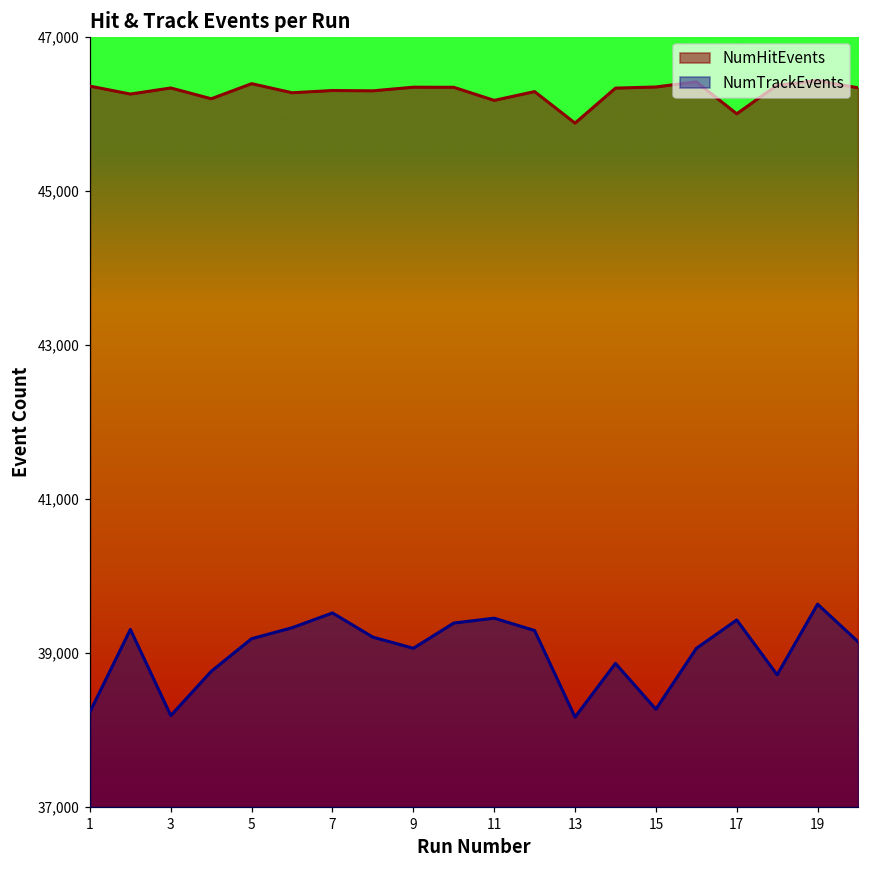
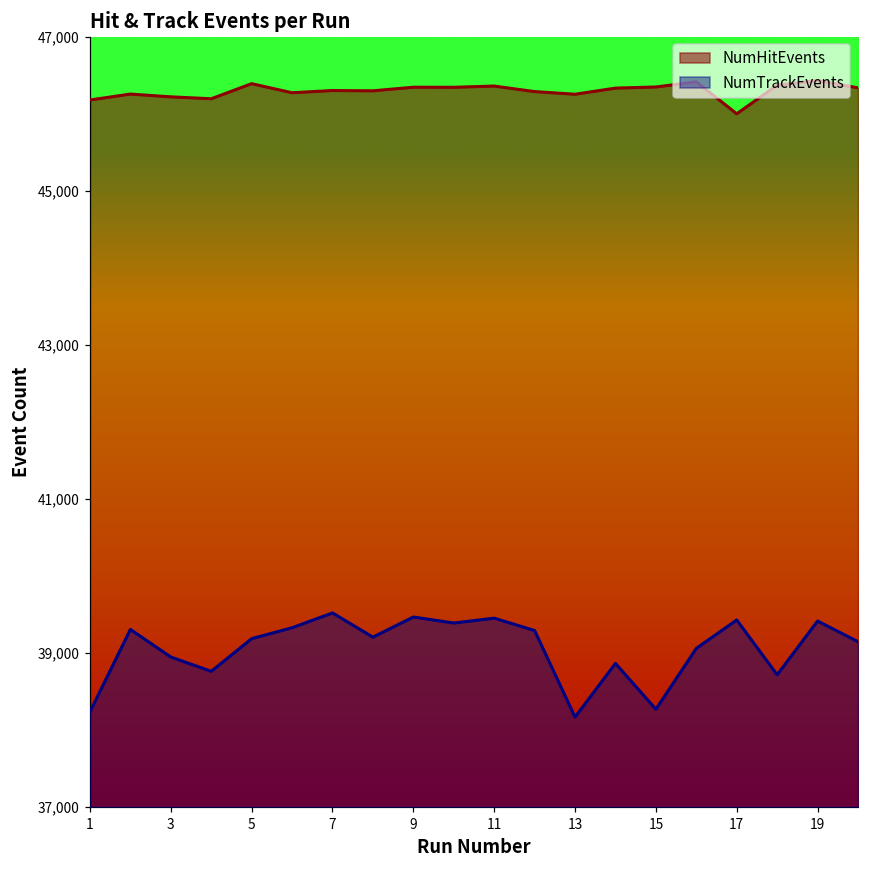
NumHitEvents, 1: 46,400 -> 46,200
NumHitEvents, 3: 46,300 -> 46,200
NumTrackEvents, 3: 38,200 -> 38,900
NumTrackEvents, 9: 39,100 -> 39,500
NumHitEvents, 11: 46,200 -> 46,400
NumHitEvents, 13: 45,900 -> 46,300
NumTrackEvents, 19: 39,600 -> 39,400
